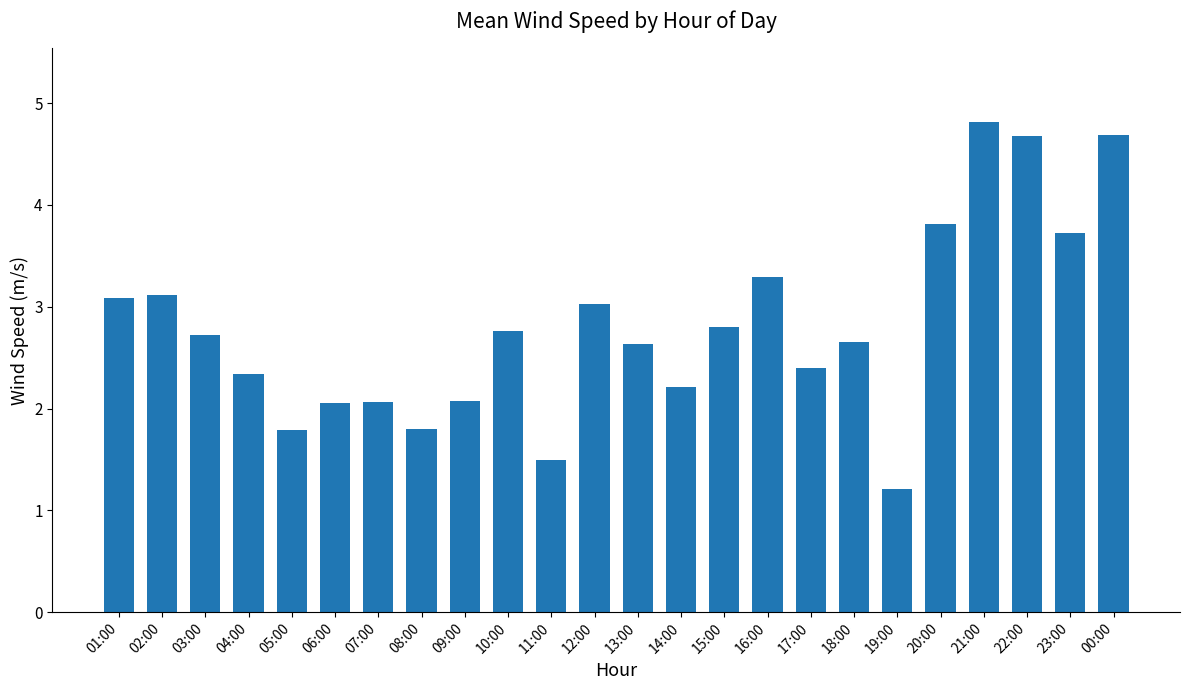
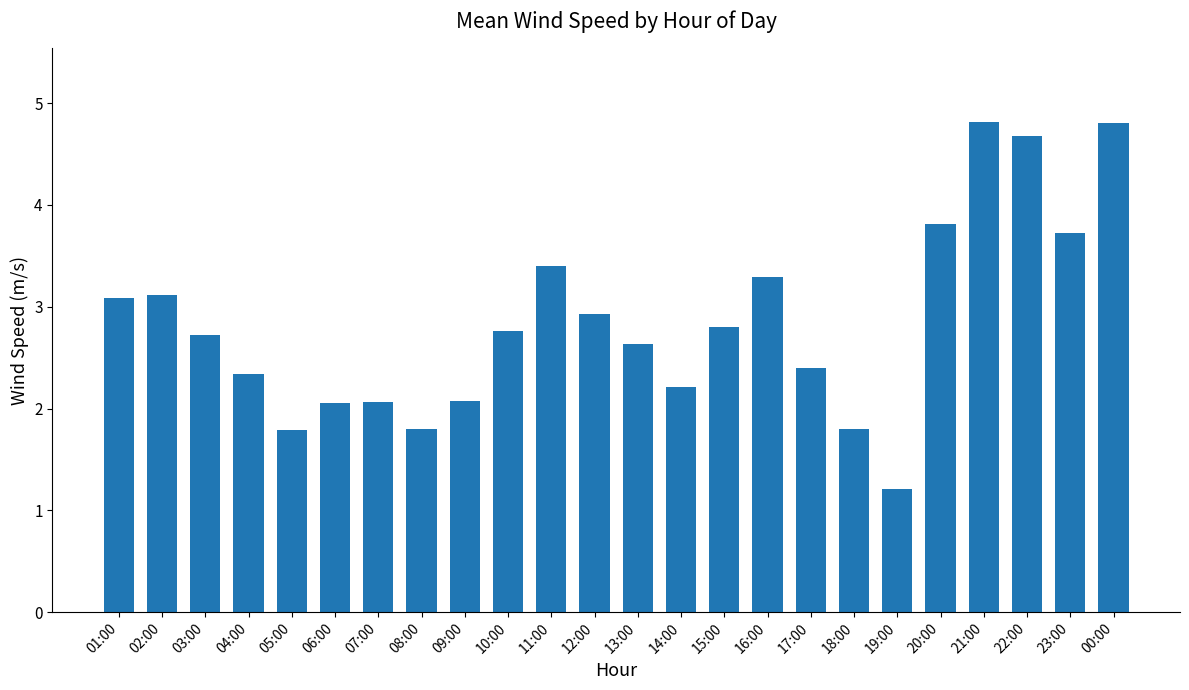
11:00: 1.50 -> 3.40
12:00: 3.03 -> 2.93
18:00: 2.65 -> 1.80
00:00: 4.68 -> 4.80
